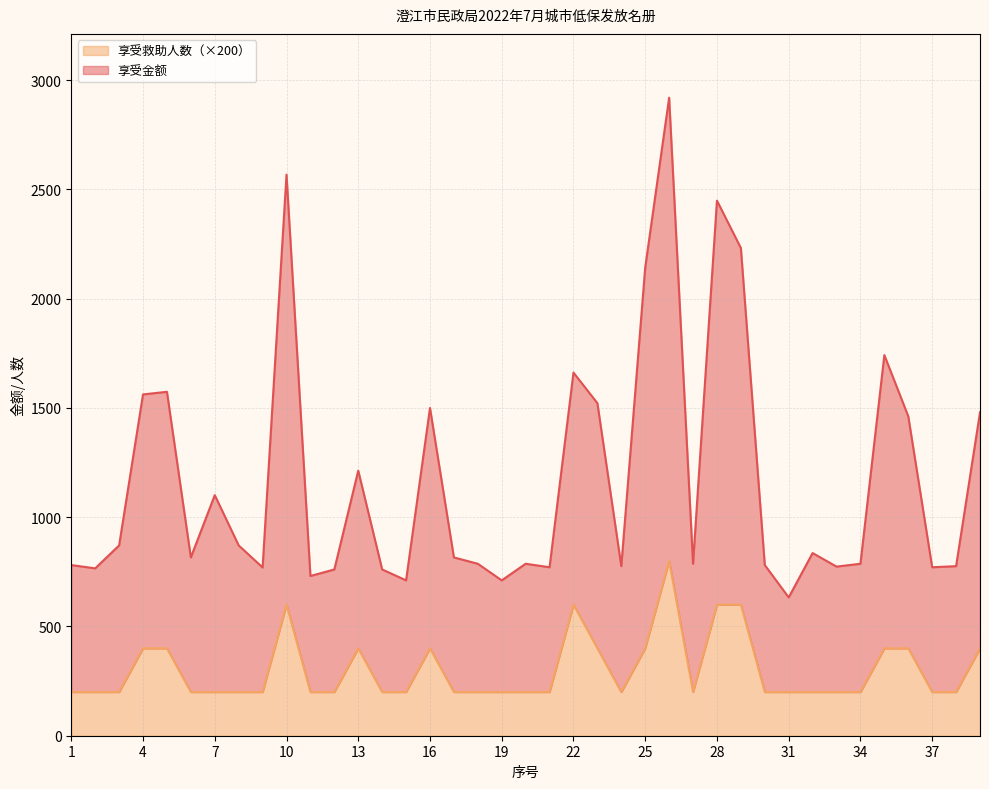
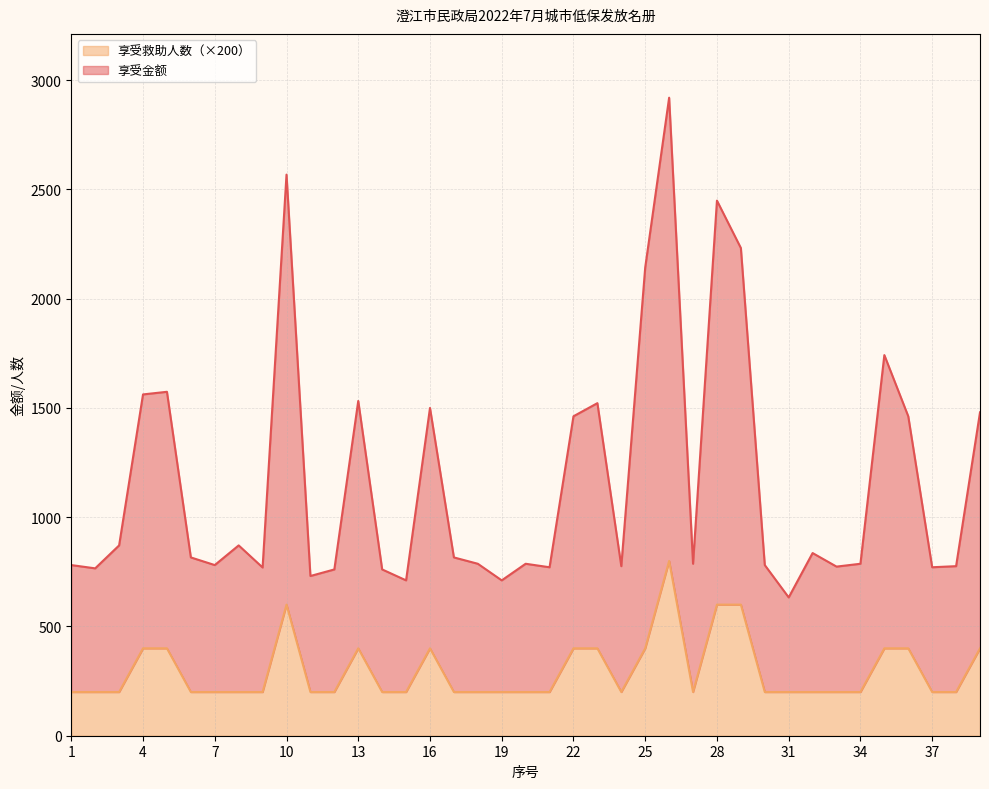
享受金额, 7: 900 -> 580
享受金额, 13: 810 -> 1130
享受救助人数（×200）, 22: 600 -> 400
